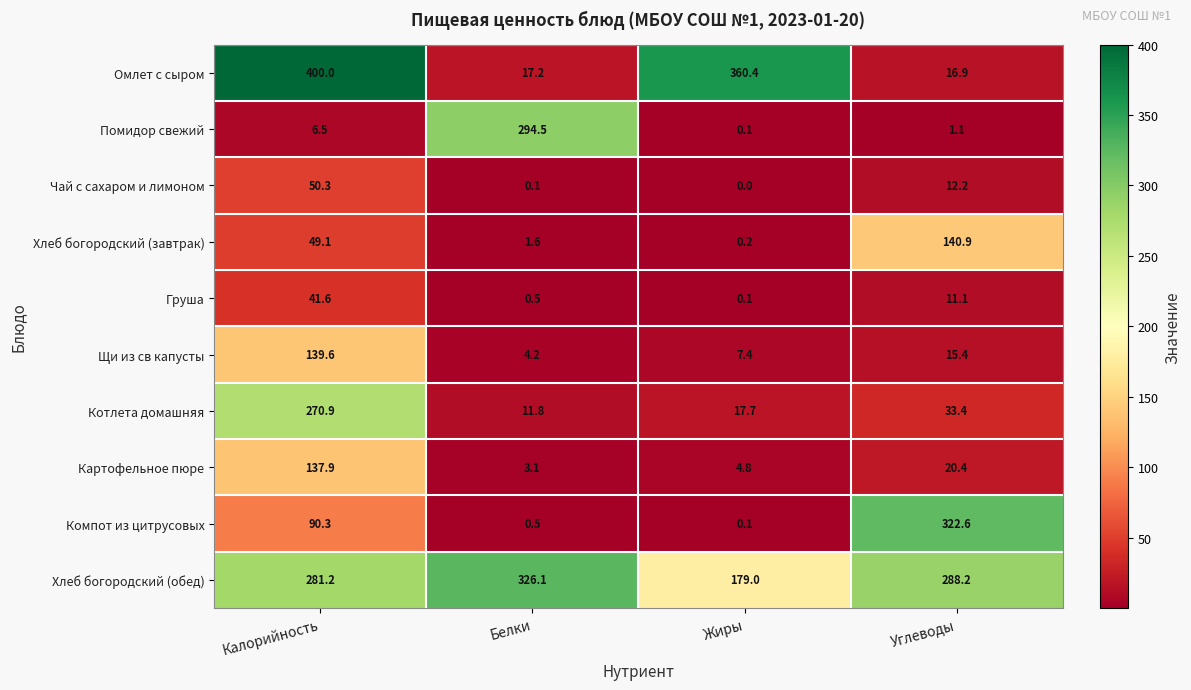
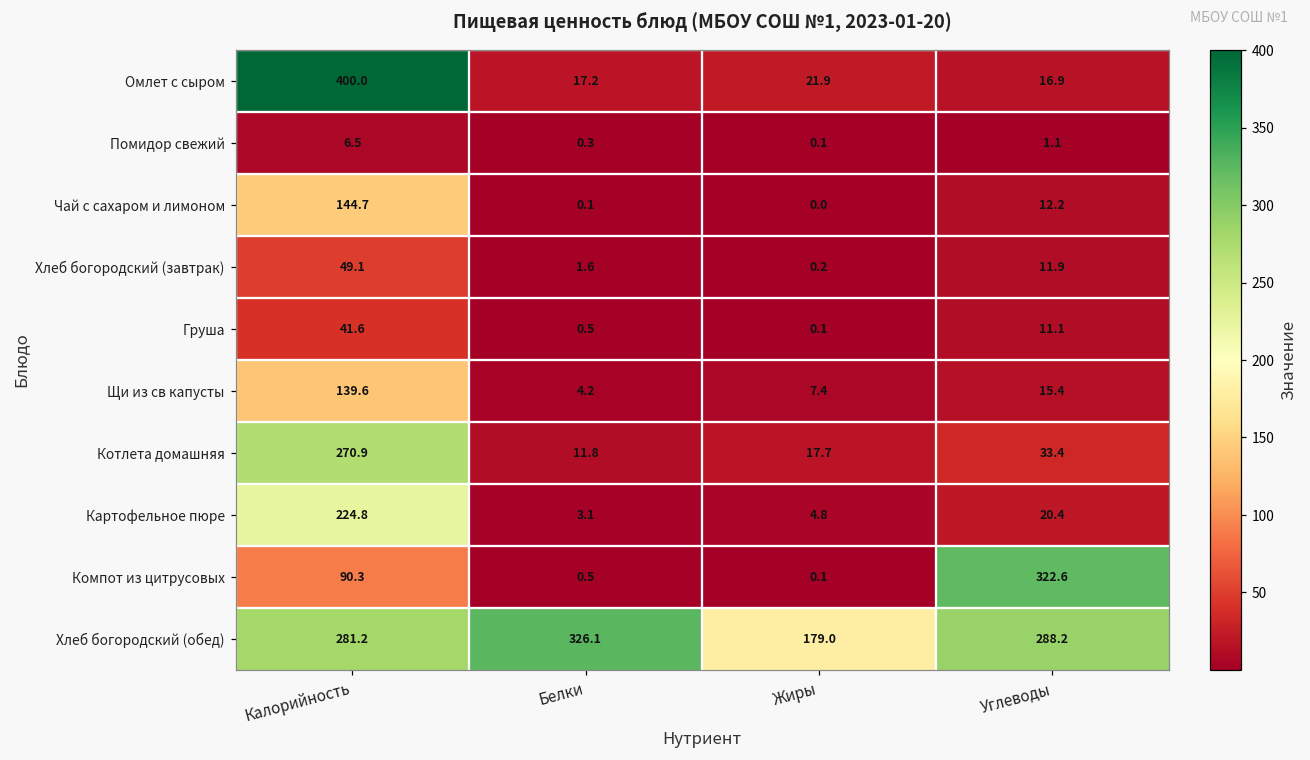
Омлет с сыром, Жиры: 360.4 -> 21.9
Помидор свежий, Белки: 294.5 -> 0.3
Чай с сахаром и лимоном, Калорийность: 50.3 -> 144.7
Хлеб богородский (завтрак), Углеводы: 140.9 -> 11.9
Картофельное пюре, Калорийность: 137.9 -> 224.8
